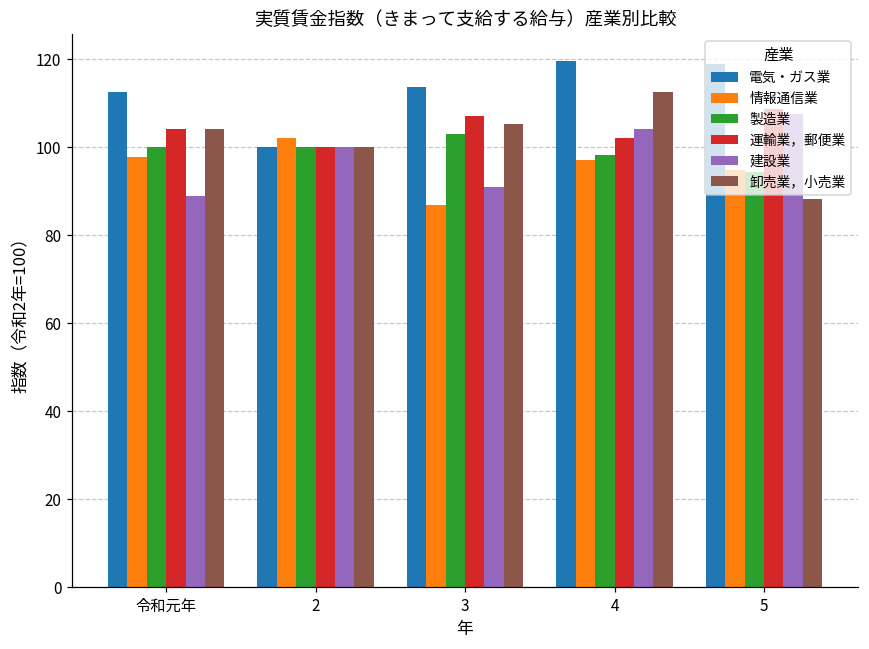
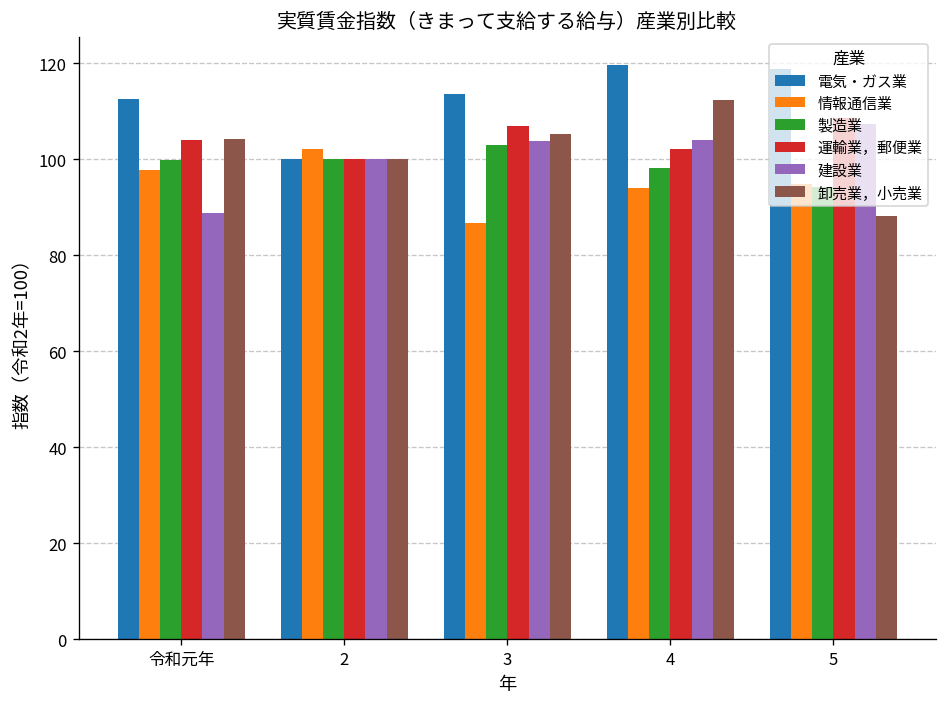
建設業, 3: 91 -> 104
情報通信業, 4: 97 -> 94
